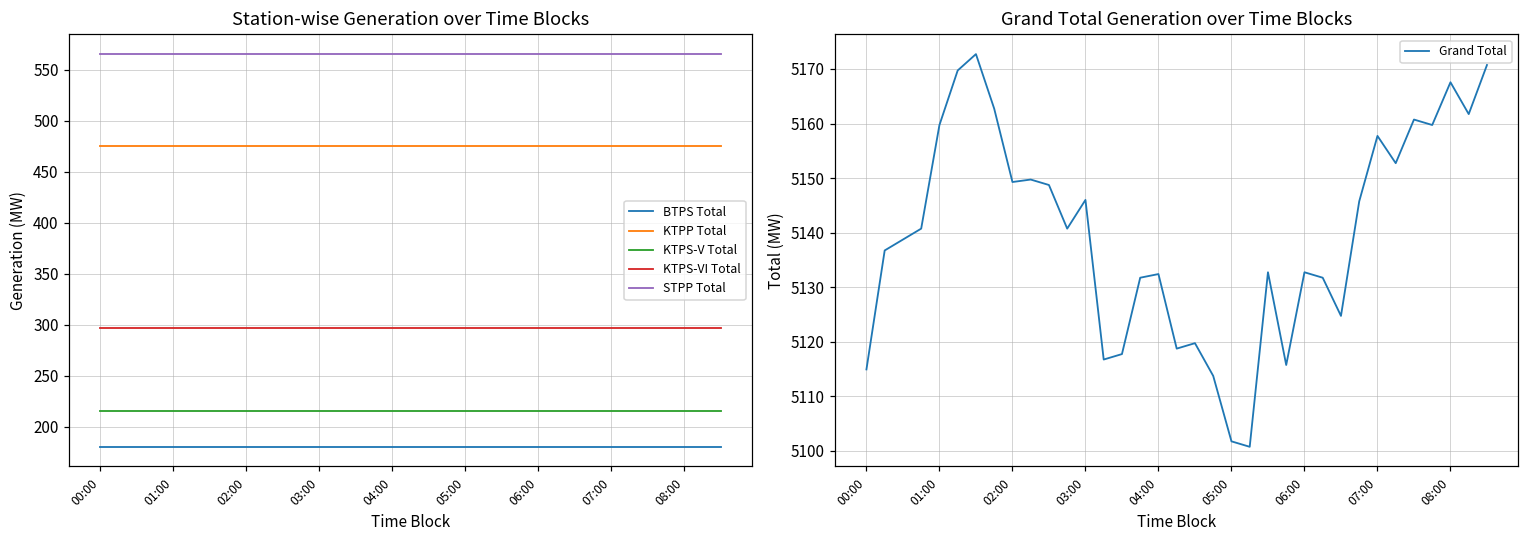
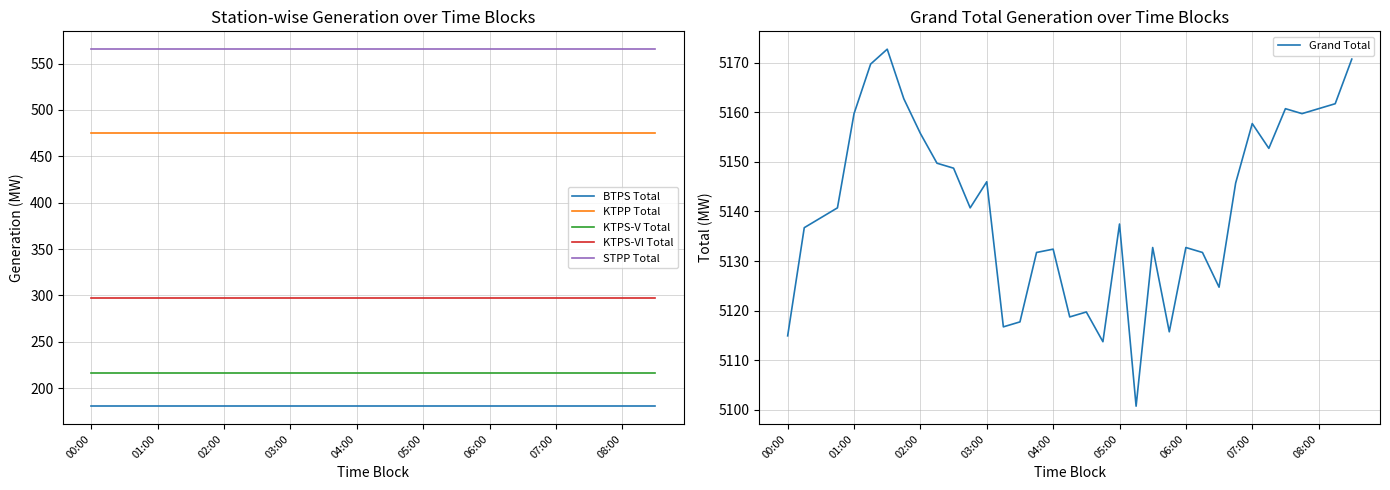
Grand Total Generation over Time Blocks, 02:00: 5149 -> 5156
Grand Total Generation over Time Blocks, 05:00: 5102 -> 5137
Grand Total Generation over Time Blocks, 08:00: 5168 -> 5161
